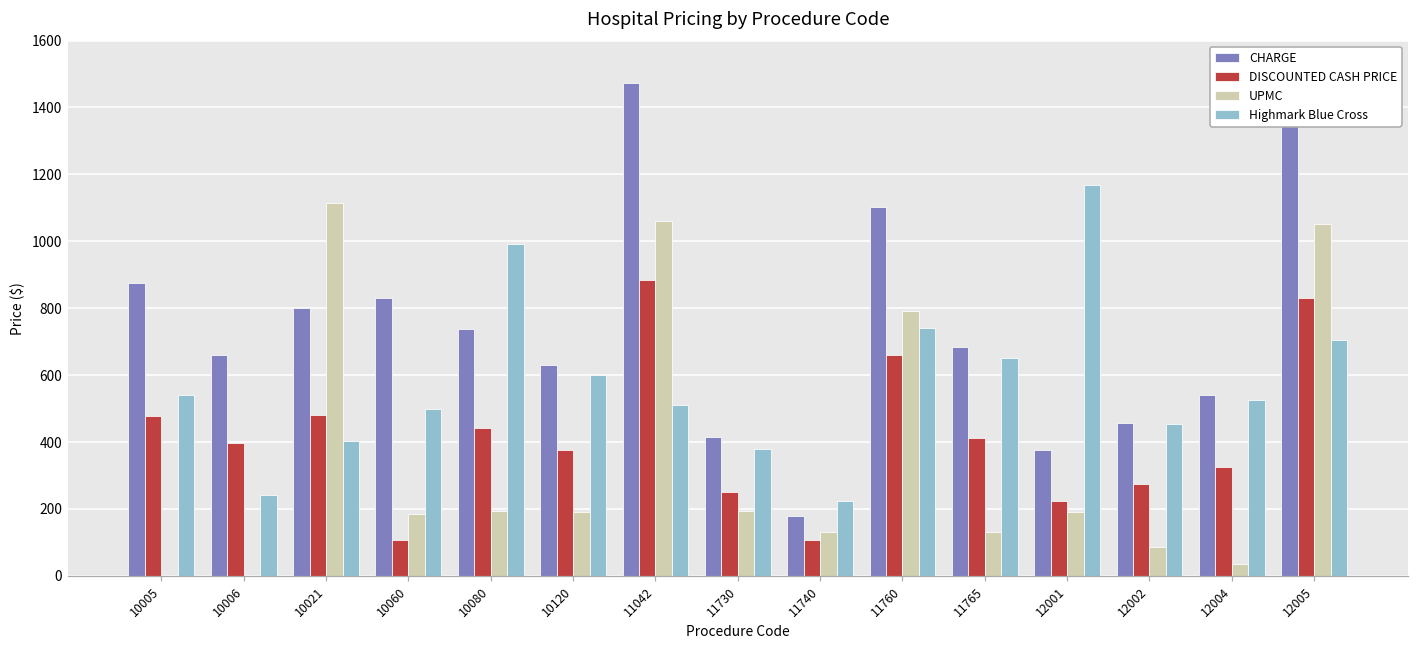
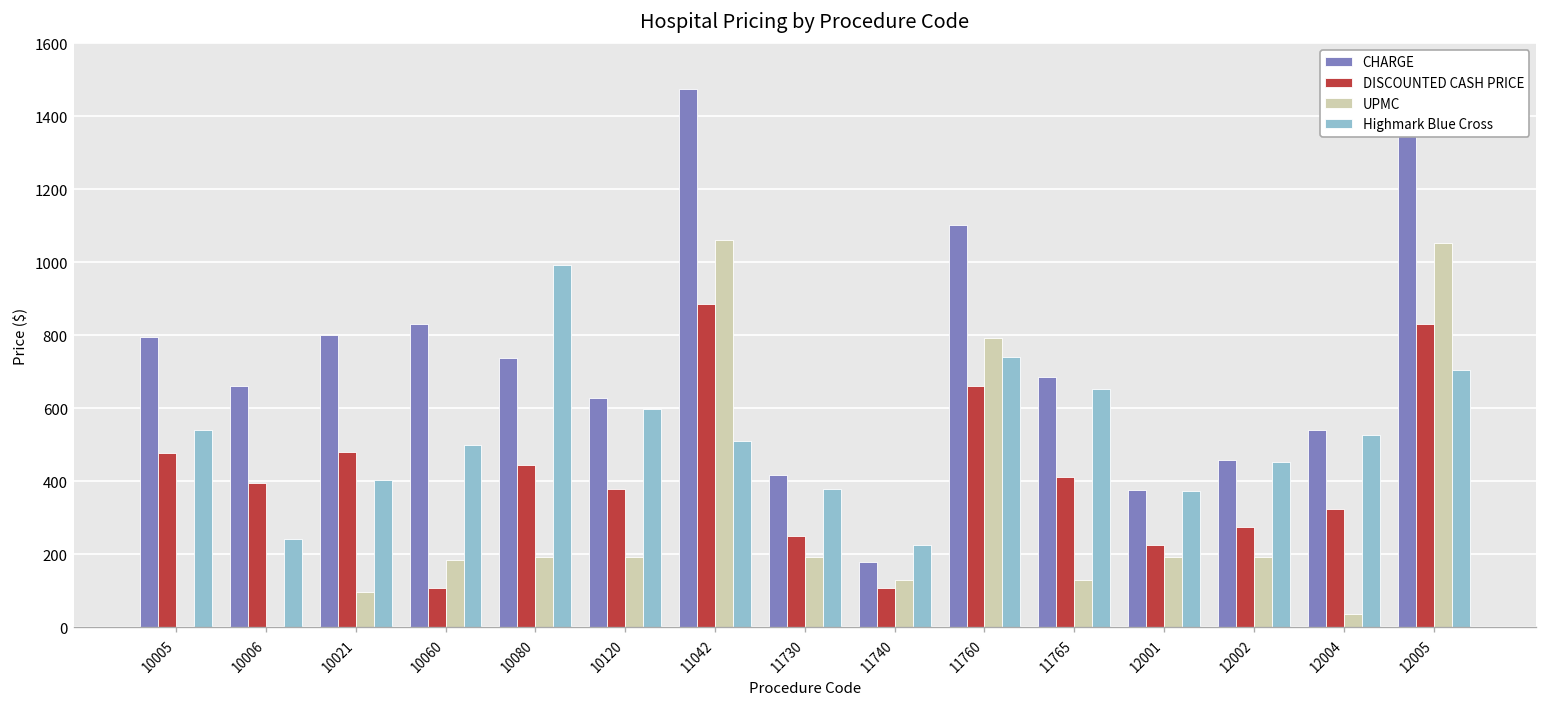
CHARGE, 10005: 880 -> 800
UPMC, 10021: 1110 -> 100
Highmark Blue Cross, 12001: 1170 -> 370
UPMC, 12002: 90 -> 190
